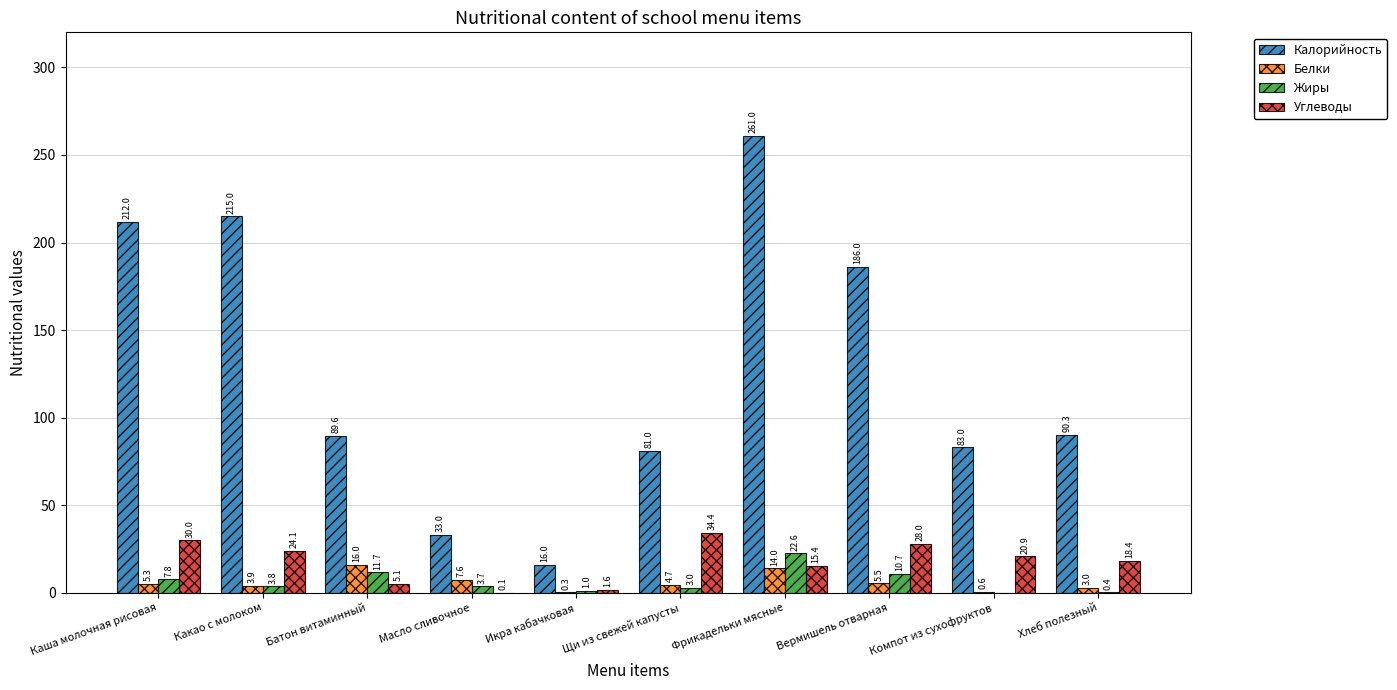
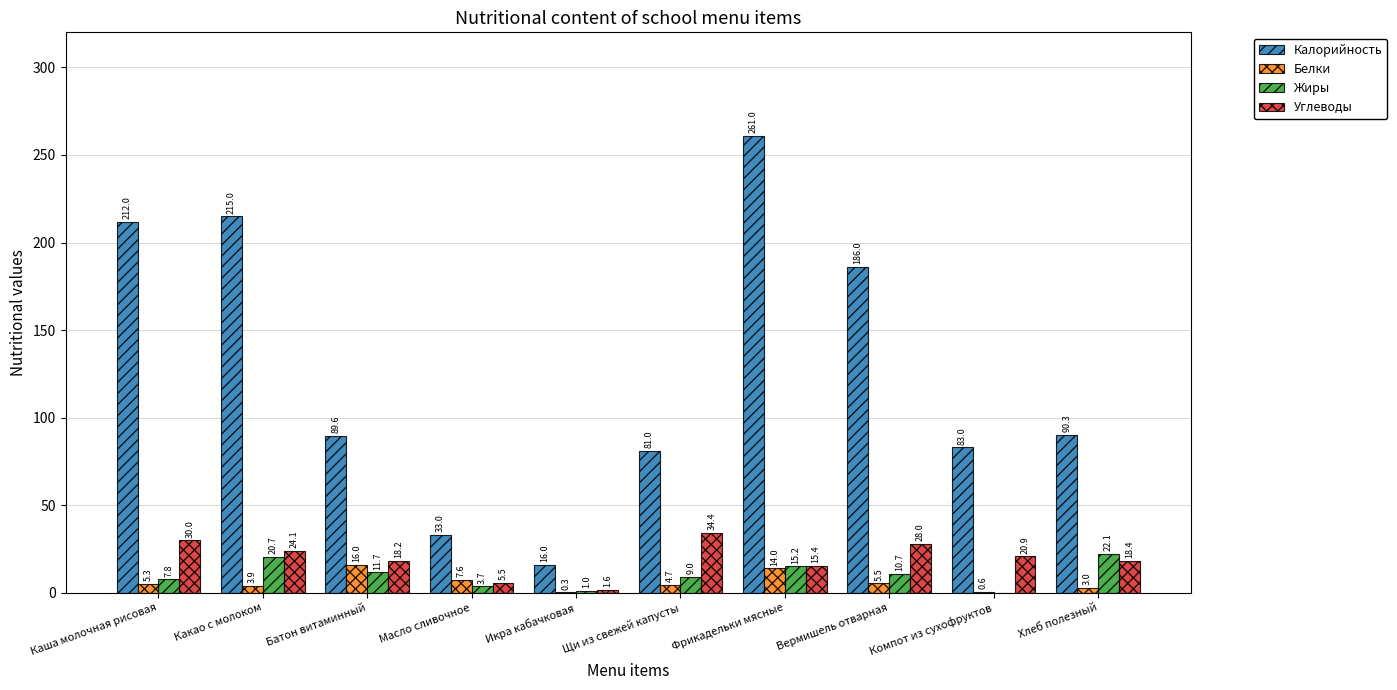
Жиры, Какао с молоком: 3.8 -> 20.7
Углеводы, Батон витаминный: 5.1 -> 18.2
Углеводы, Масло сливочное: 0.1 -> 5.5
Жиры, Щи из свежей капусты: 3.0 -> 9.0
Жиры, Фрикадельки мясные: 22.6 -> 15.2
Жиры, Хлеб полезный: 0.4 -> 22.1
